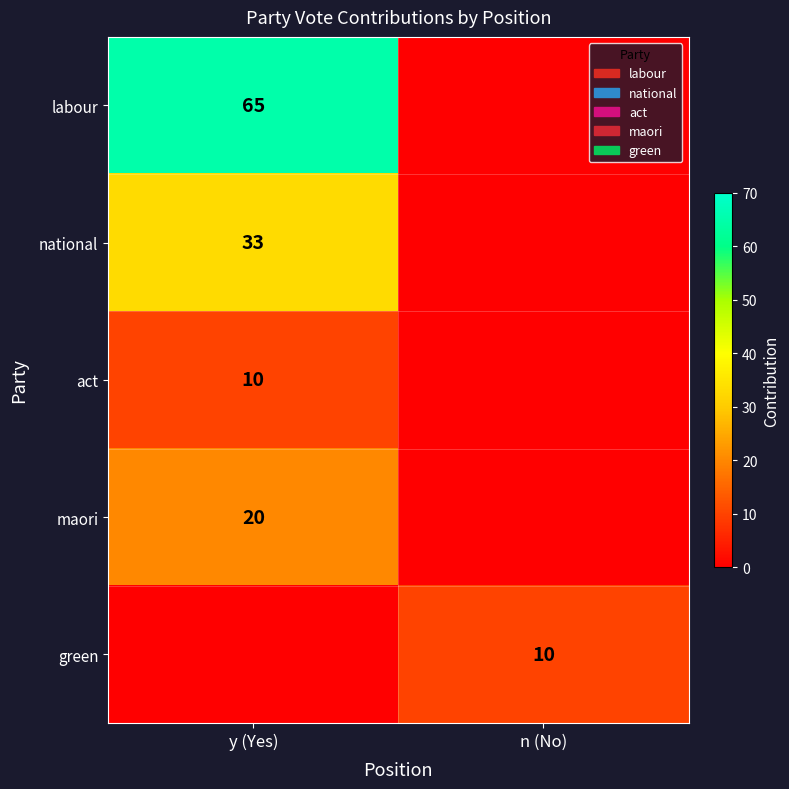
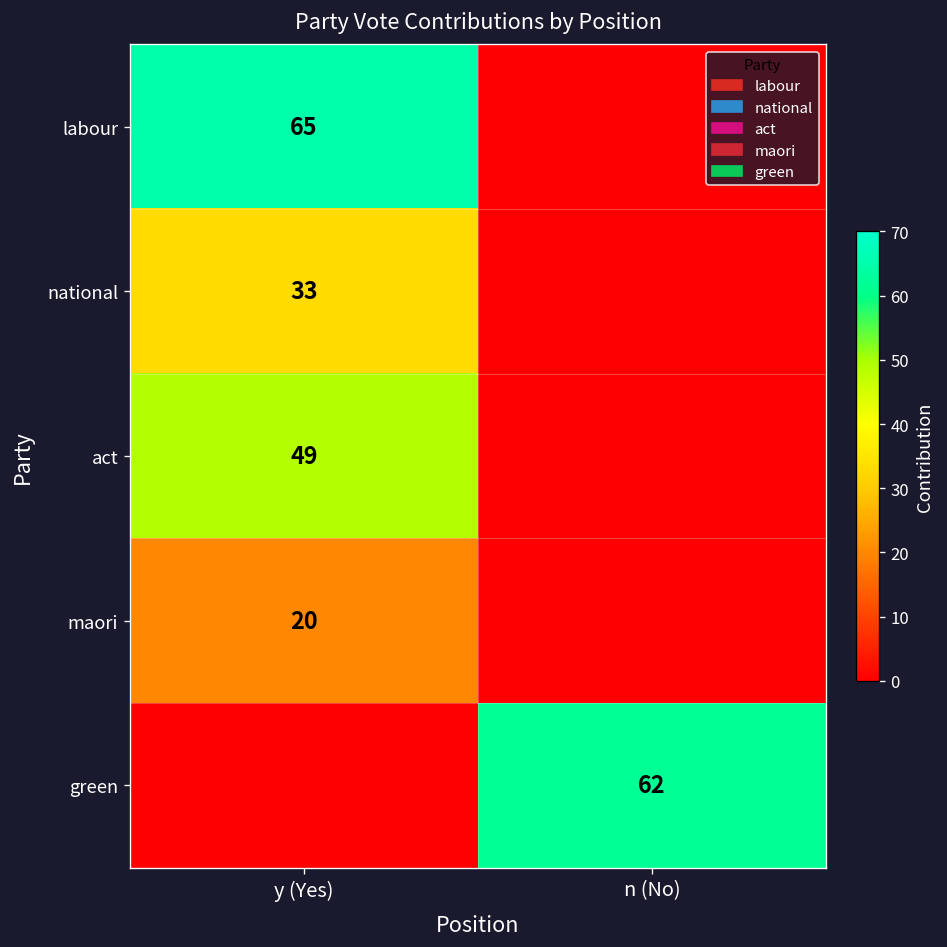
act, y (Yes): 10 -> 49
green, n (No): 10 -> 62
